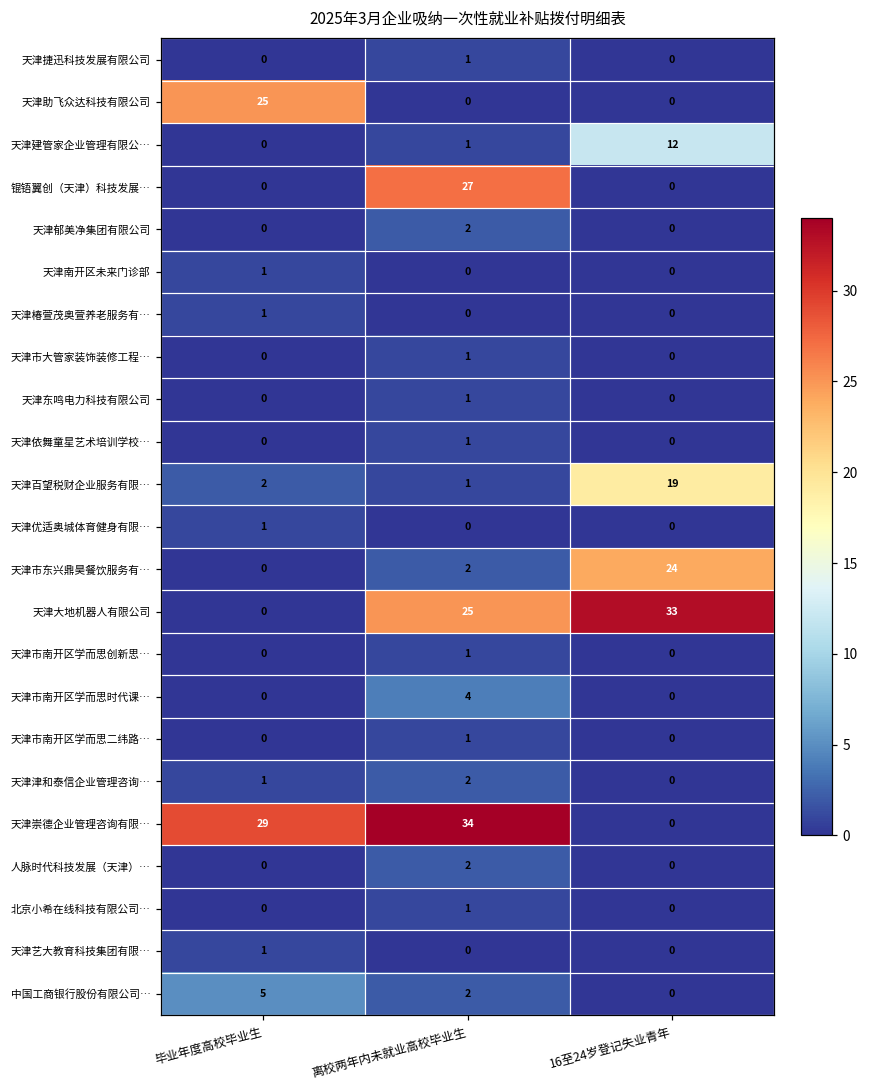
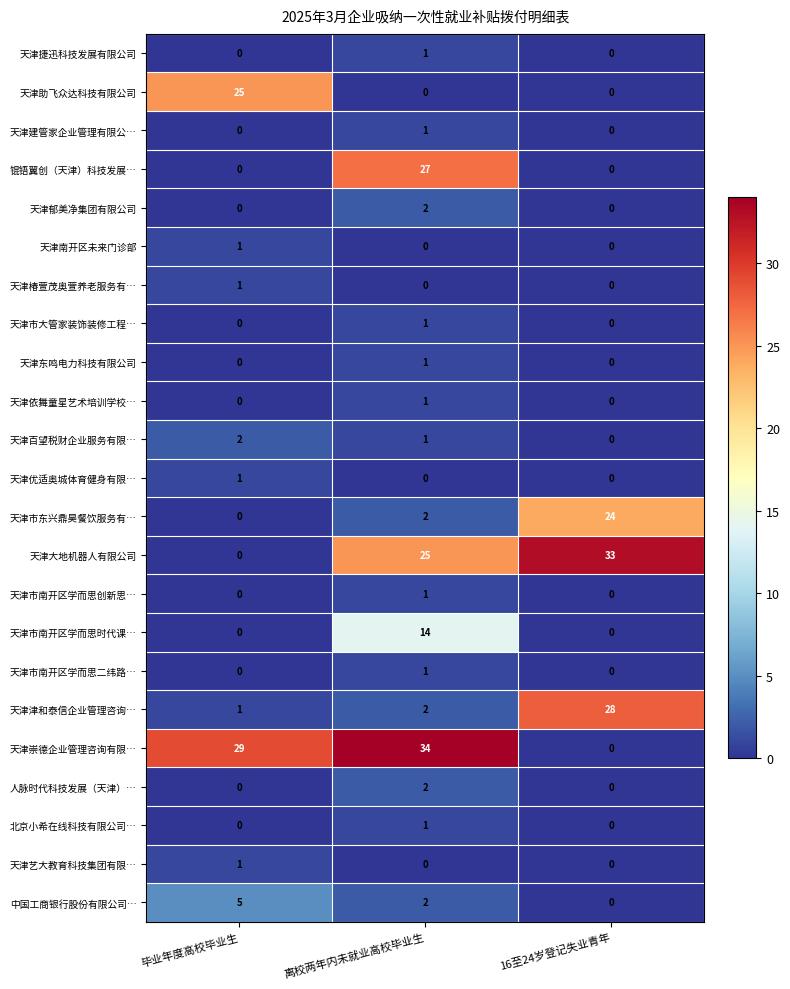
天津建管家企业管理有限公…, 16至24岁登记失业青年: 12 -> 0
天津百望税财企业服务有限…, 16至24岁登记失业青年: 19 -> 0
天津市南开区学而思时代课…, 离校两年内未就业高校毕业生: 4 -> 14
天津津和泰信企业管理咨询…, 16至24岁登记失业青年: 0 -> 28
